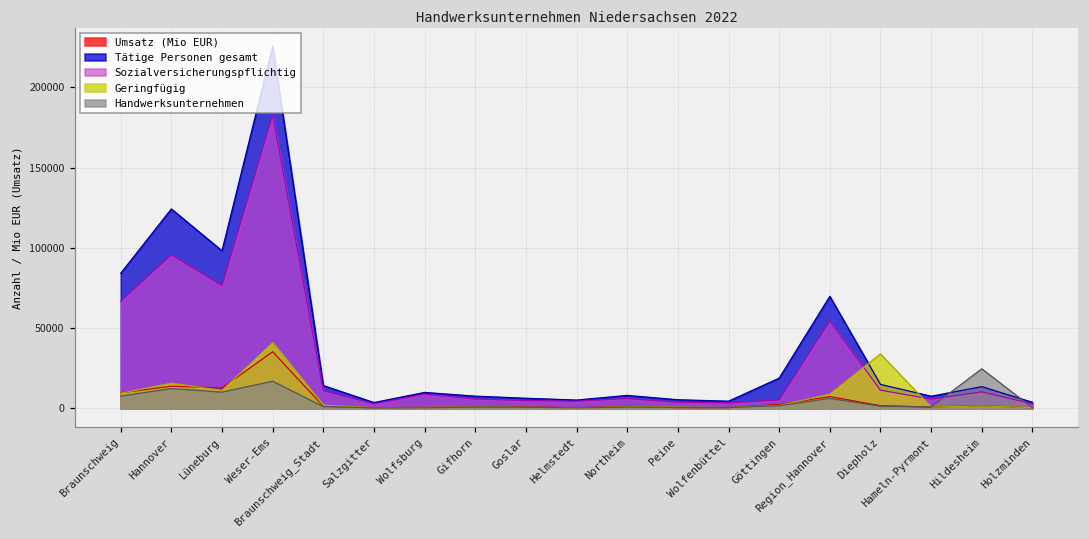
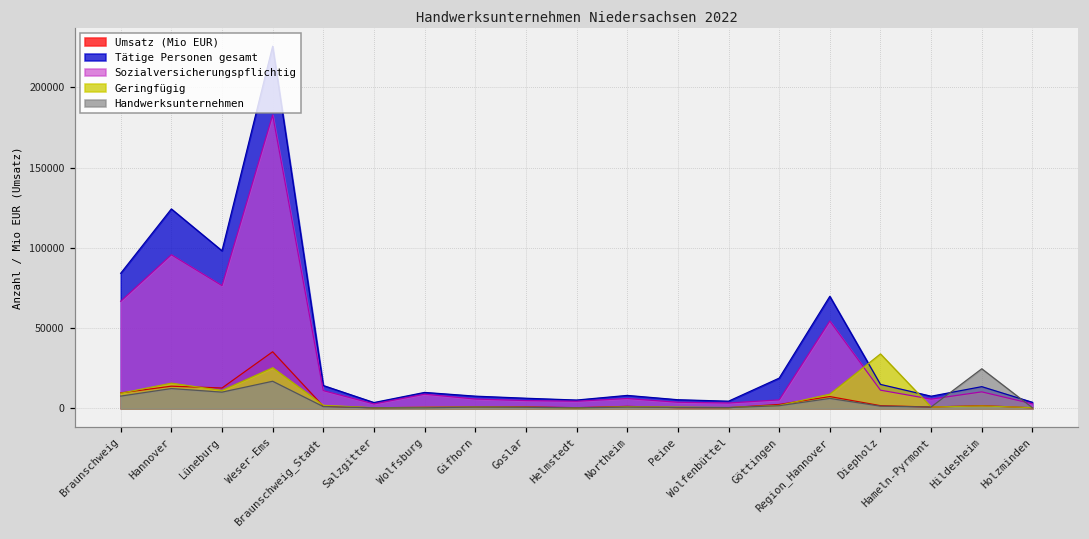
Geringfügig, Weser-Ems: 41000 -> 25000
